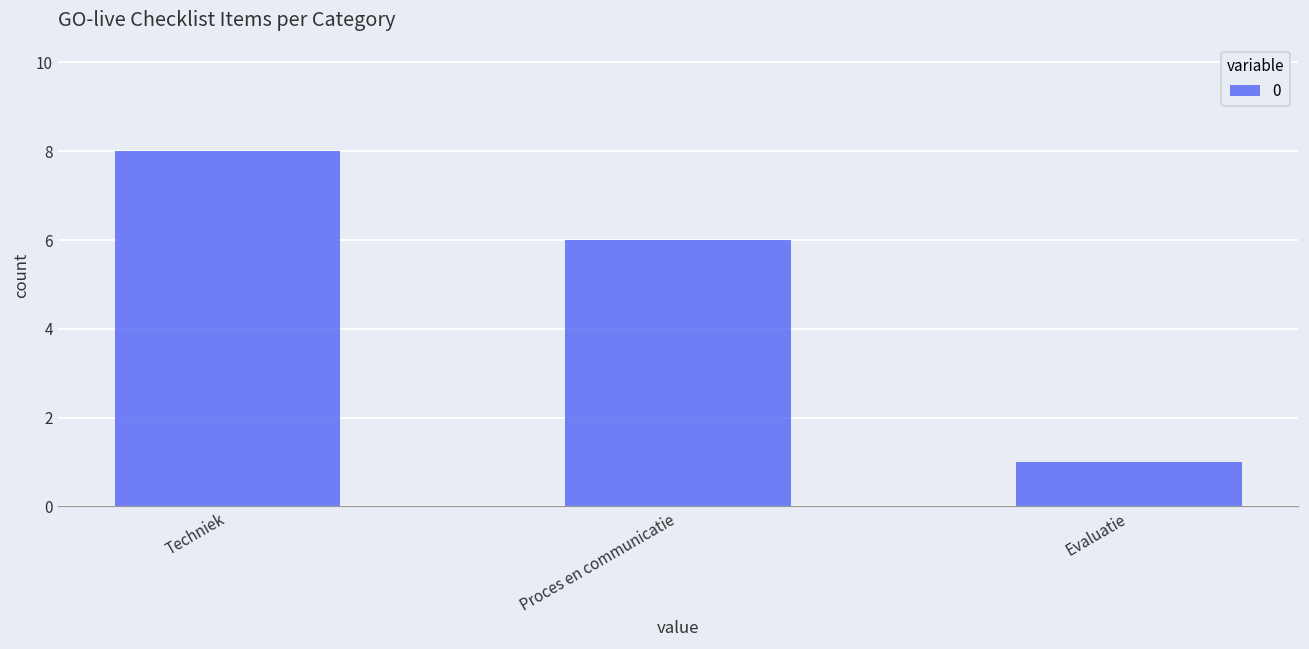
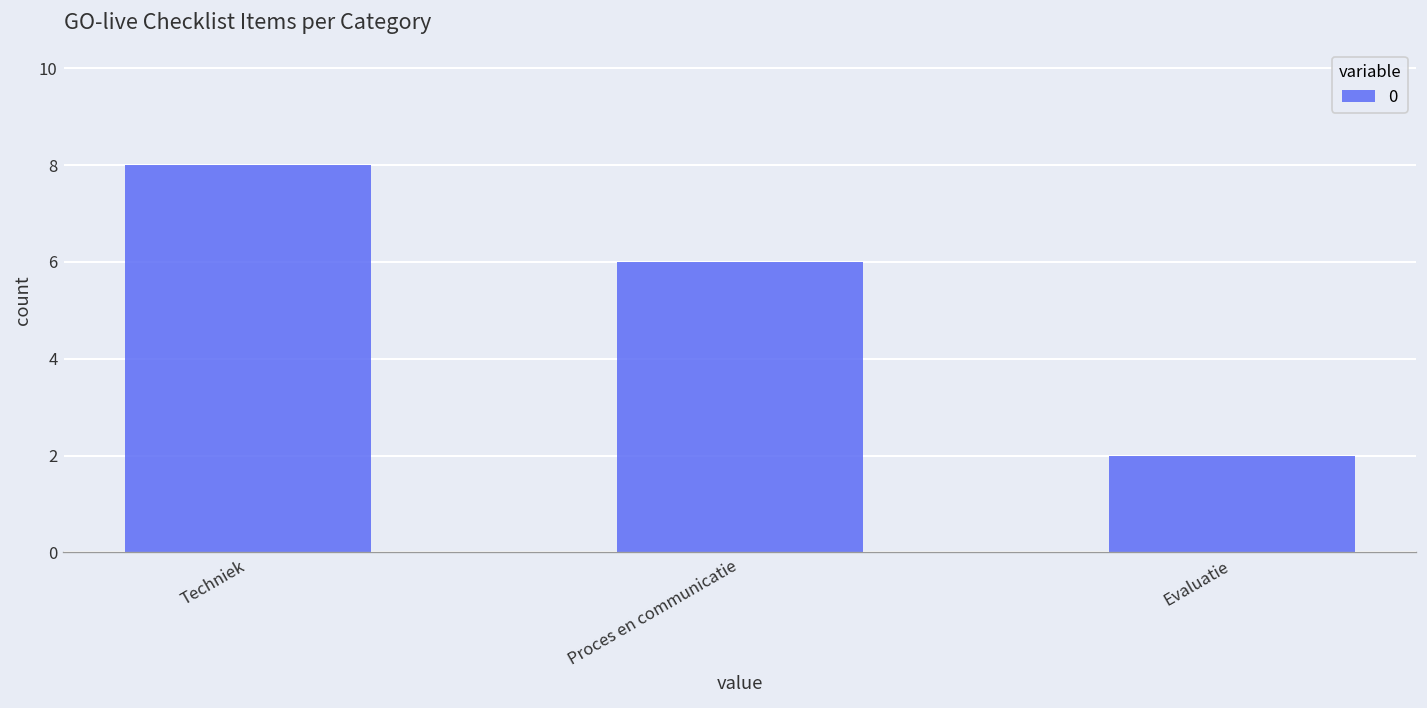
Evaluatie: 1 -> 2
